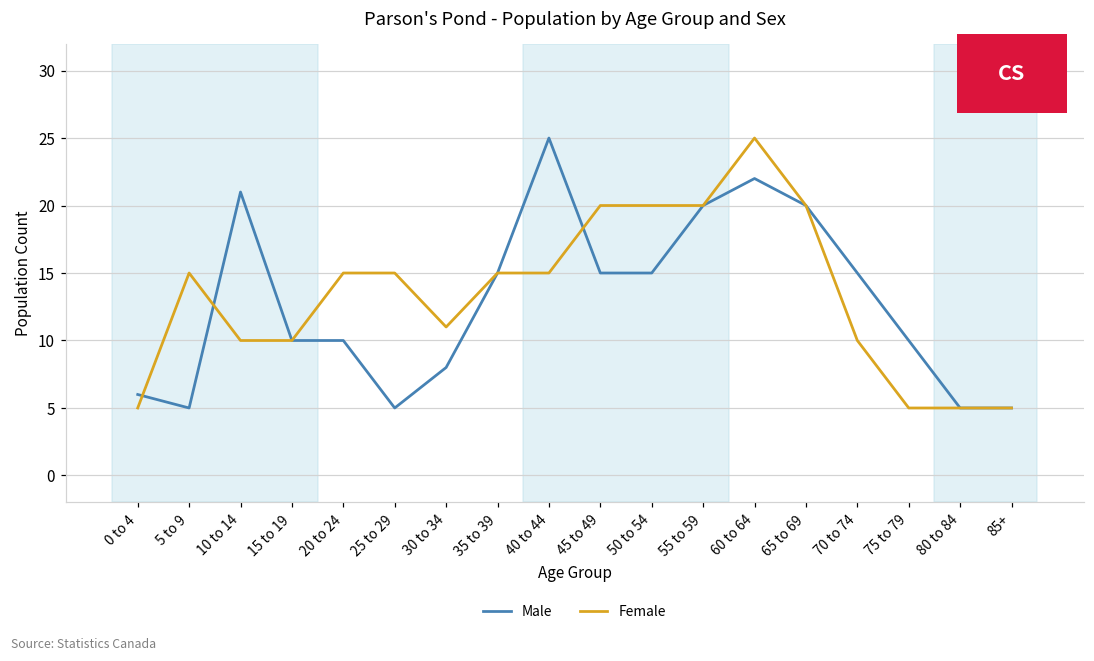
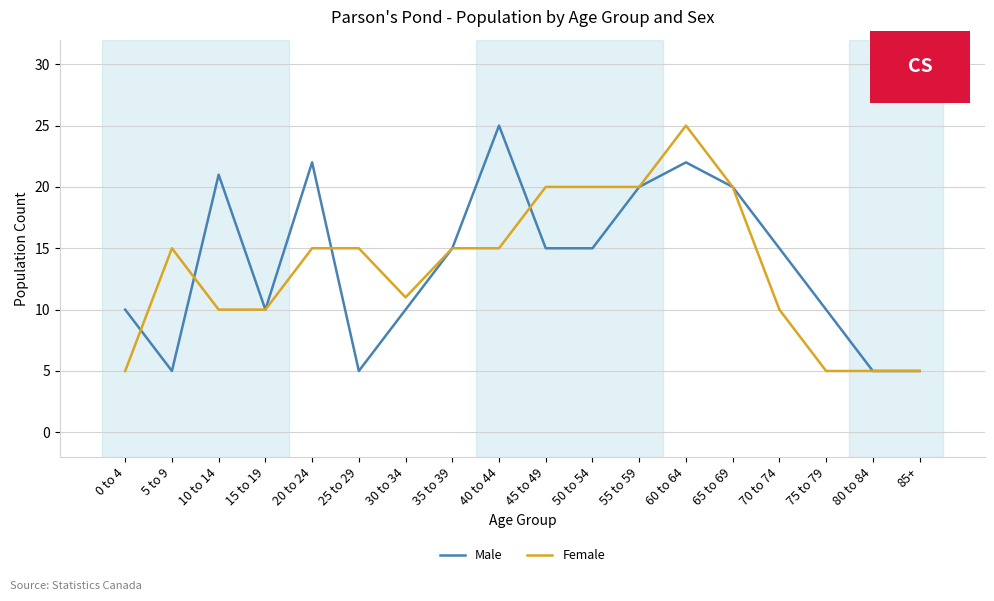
Male, 0 to 4: 6 -> 10
Male, 20 to 24: 10 -> 22
Male, 30 to 34: 8 -> 10
